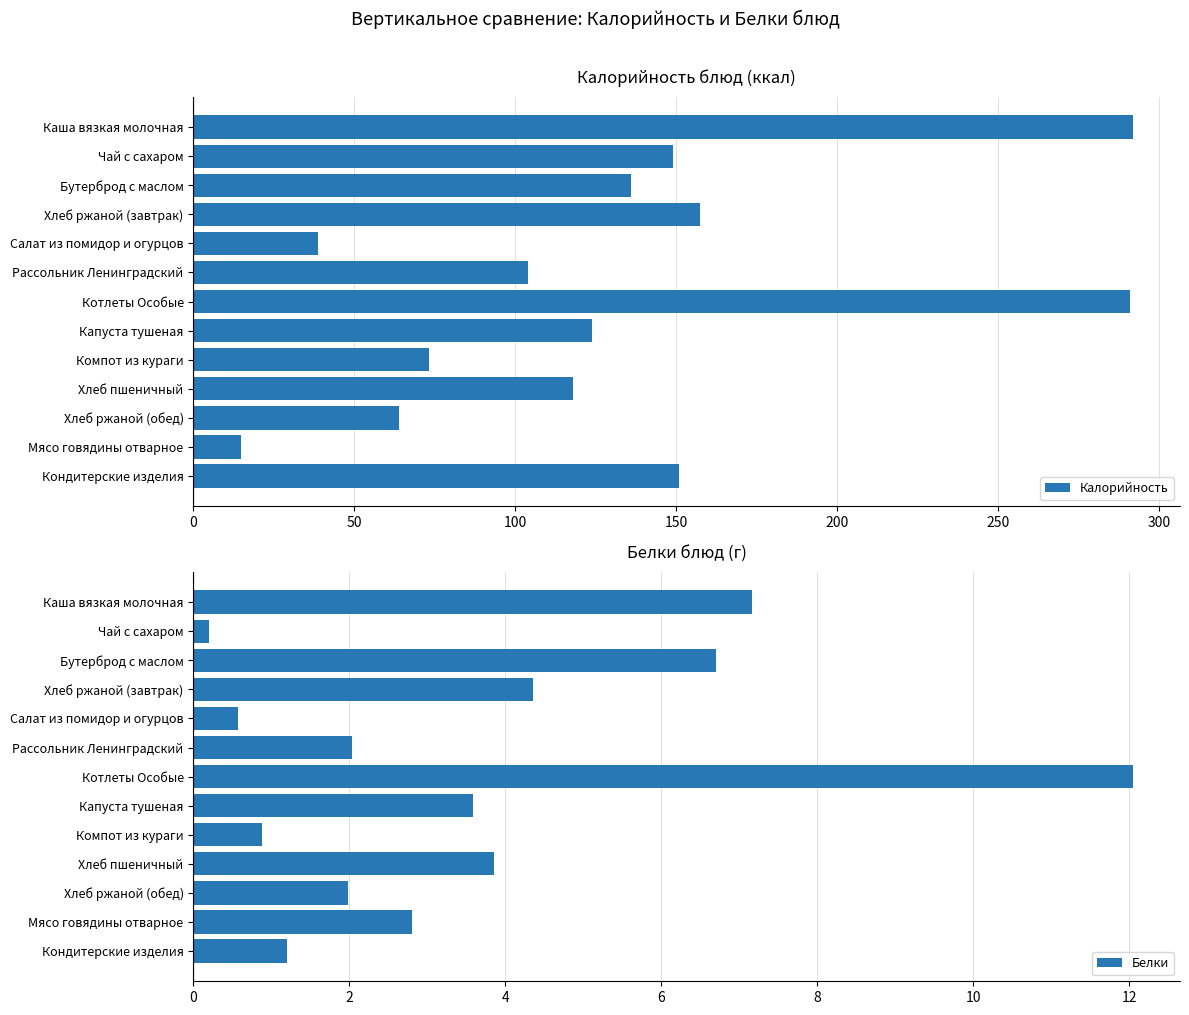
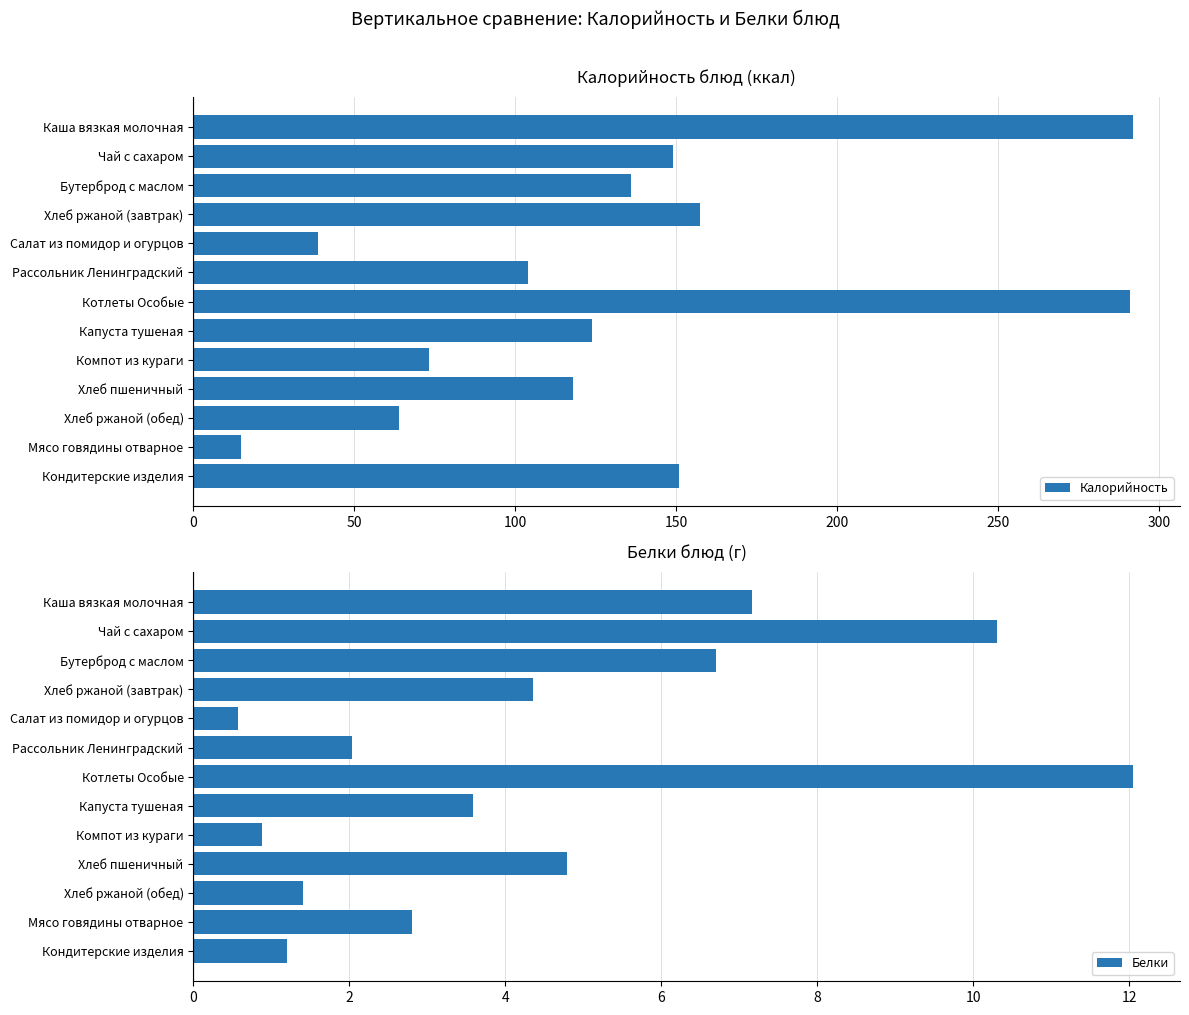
Белки блюд (г), Чай с сахаром: 0.2 -> 10.3
Белки блюд (г), Хлеб пшеничный: 3.9 -> 4.8
Белки блюд (г), Хлеб ржаной (обед): 2.0 -> 1.4
